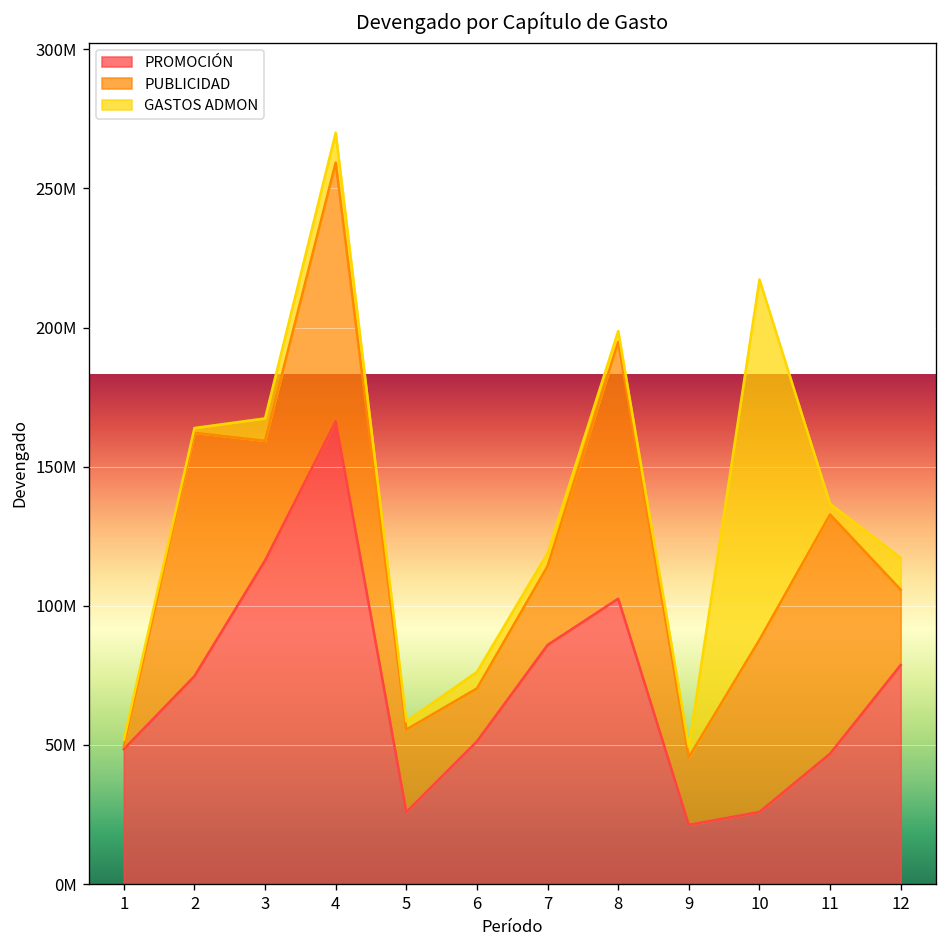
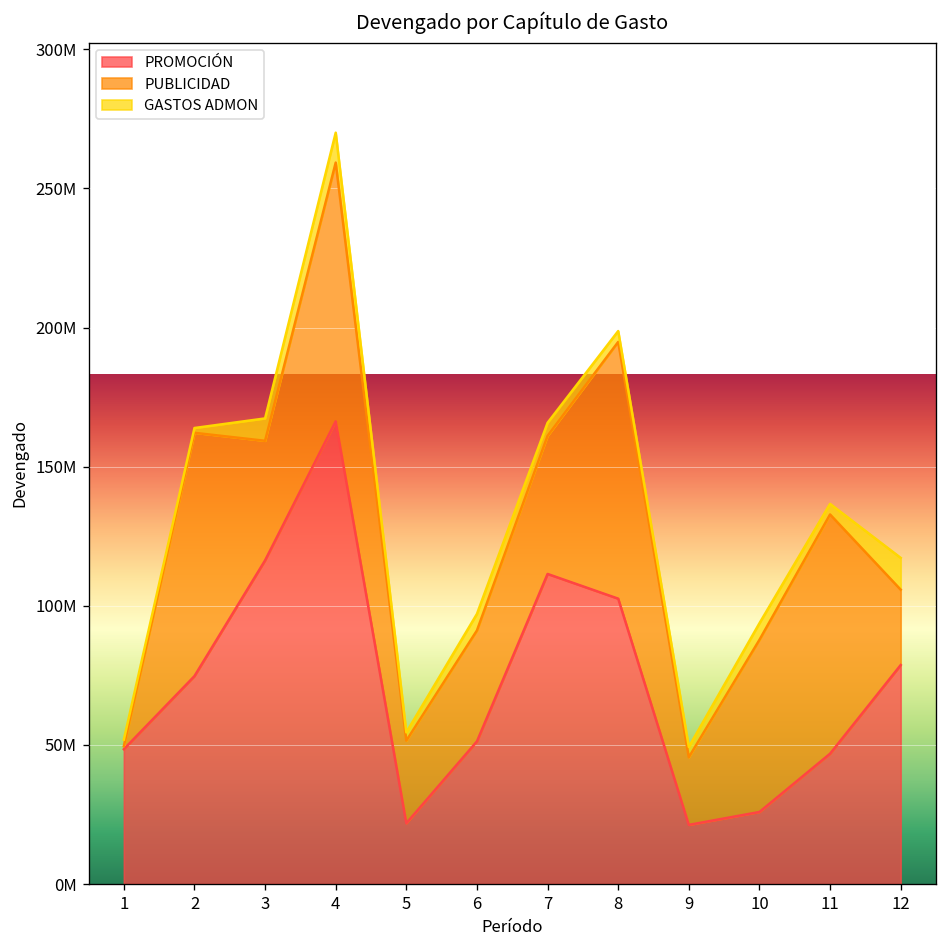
PROMOCIÓN, 5: 26000000 -> 22000000
PUBLICIDAD, 6: 19000000 -> 40000000
PROMOCIÓN, 7: 86000000 -> 111000000
PUBLICIDAD, 7: 28000000 -> 50000000
GASTOS ADMON, 10: 129000000 -> 6000000
